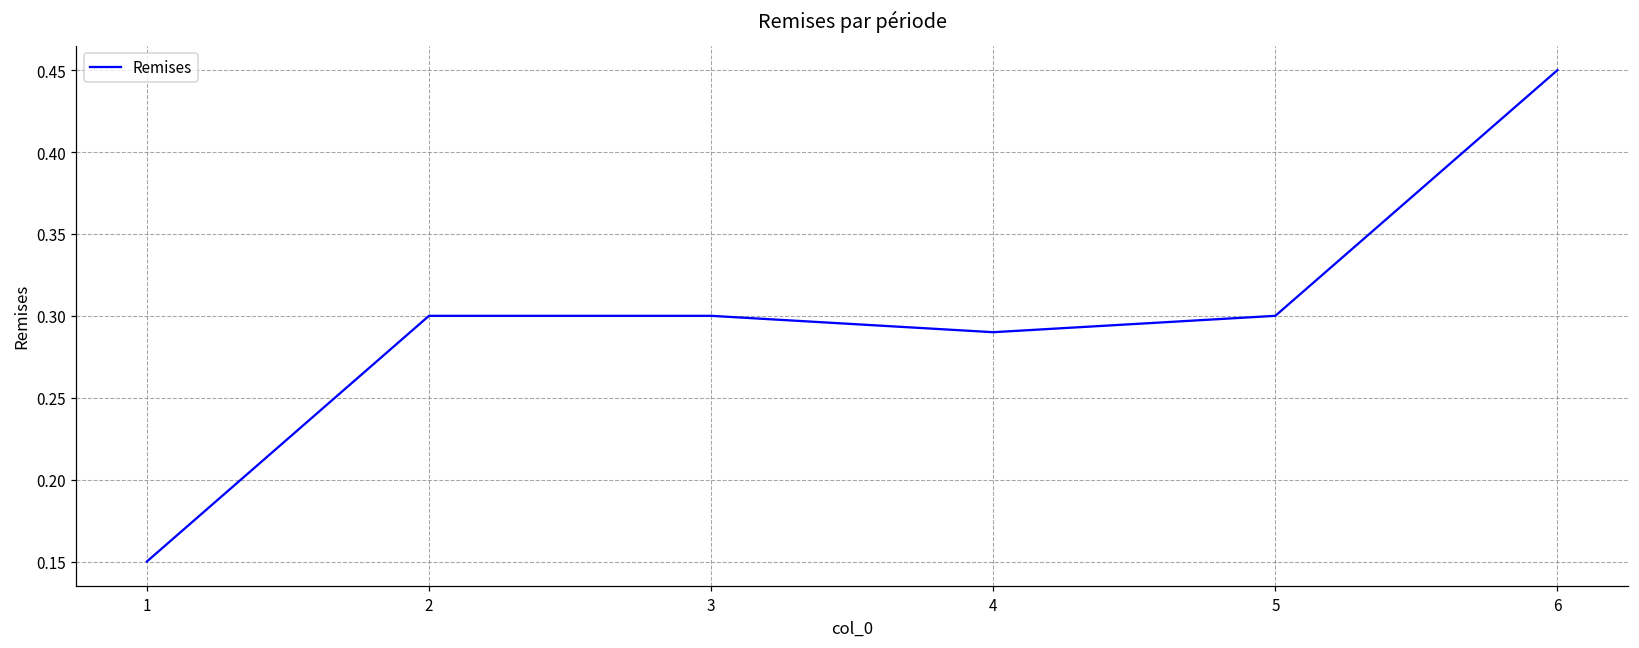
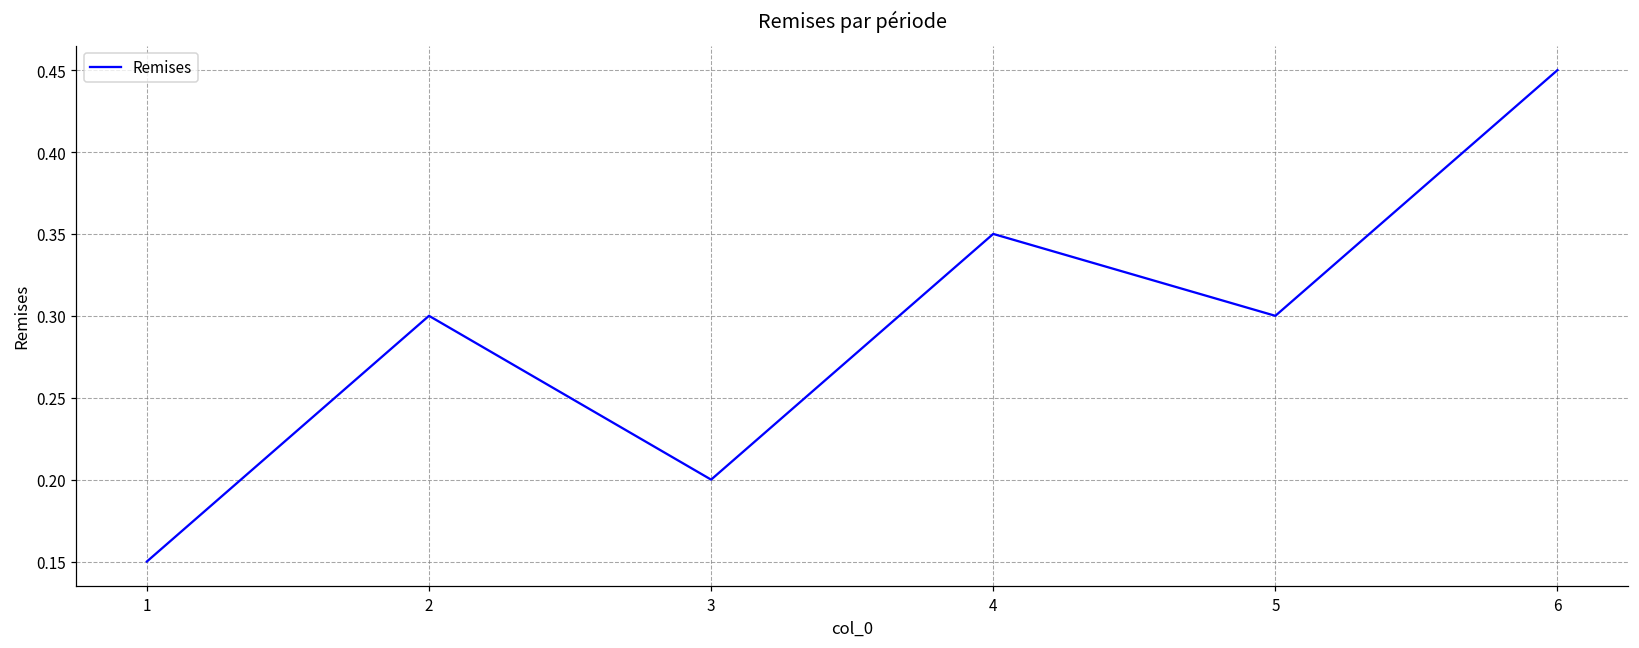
3: 0.3 -> 0.2
4: 0.29 -> 0.35
